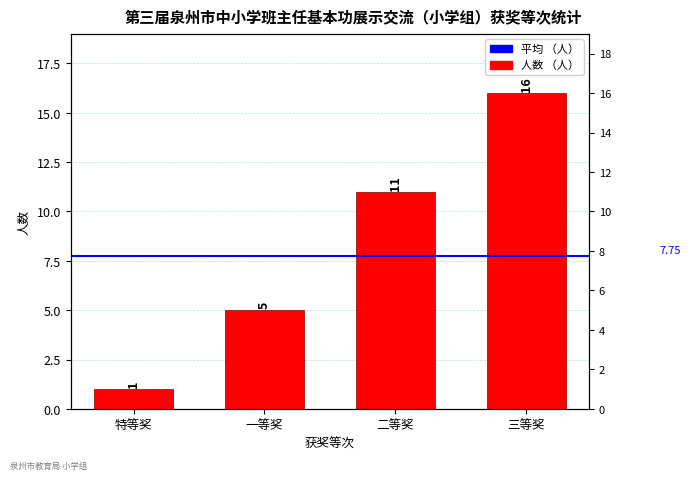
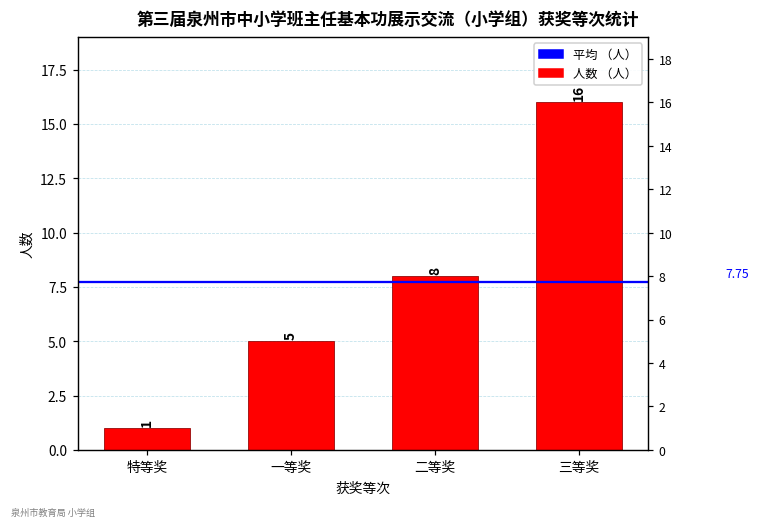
二等奖: 11 -> 8
